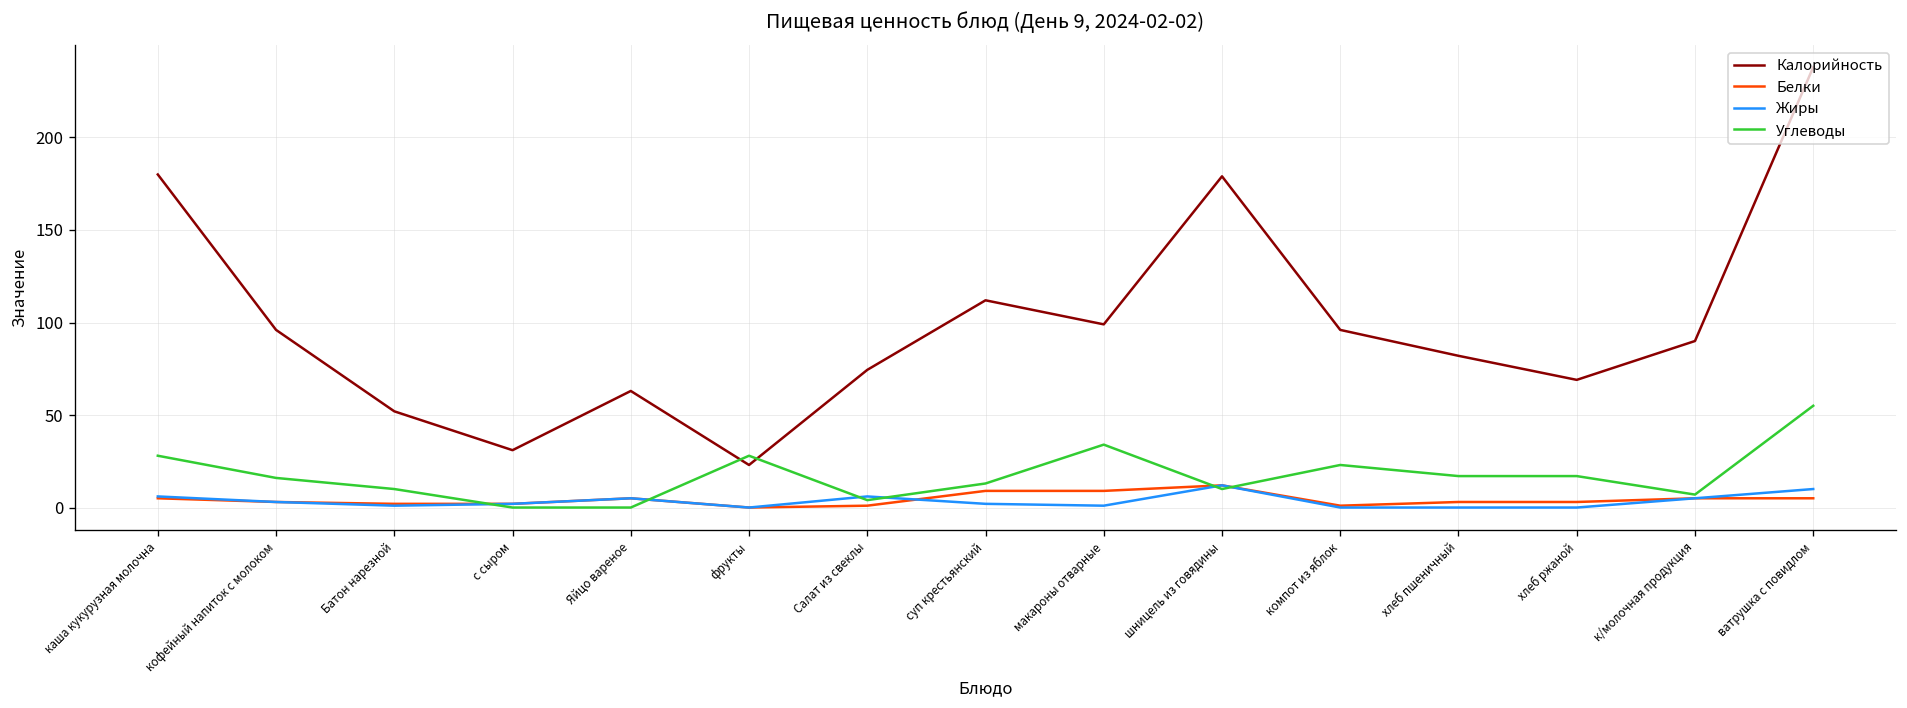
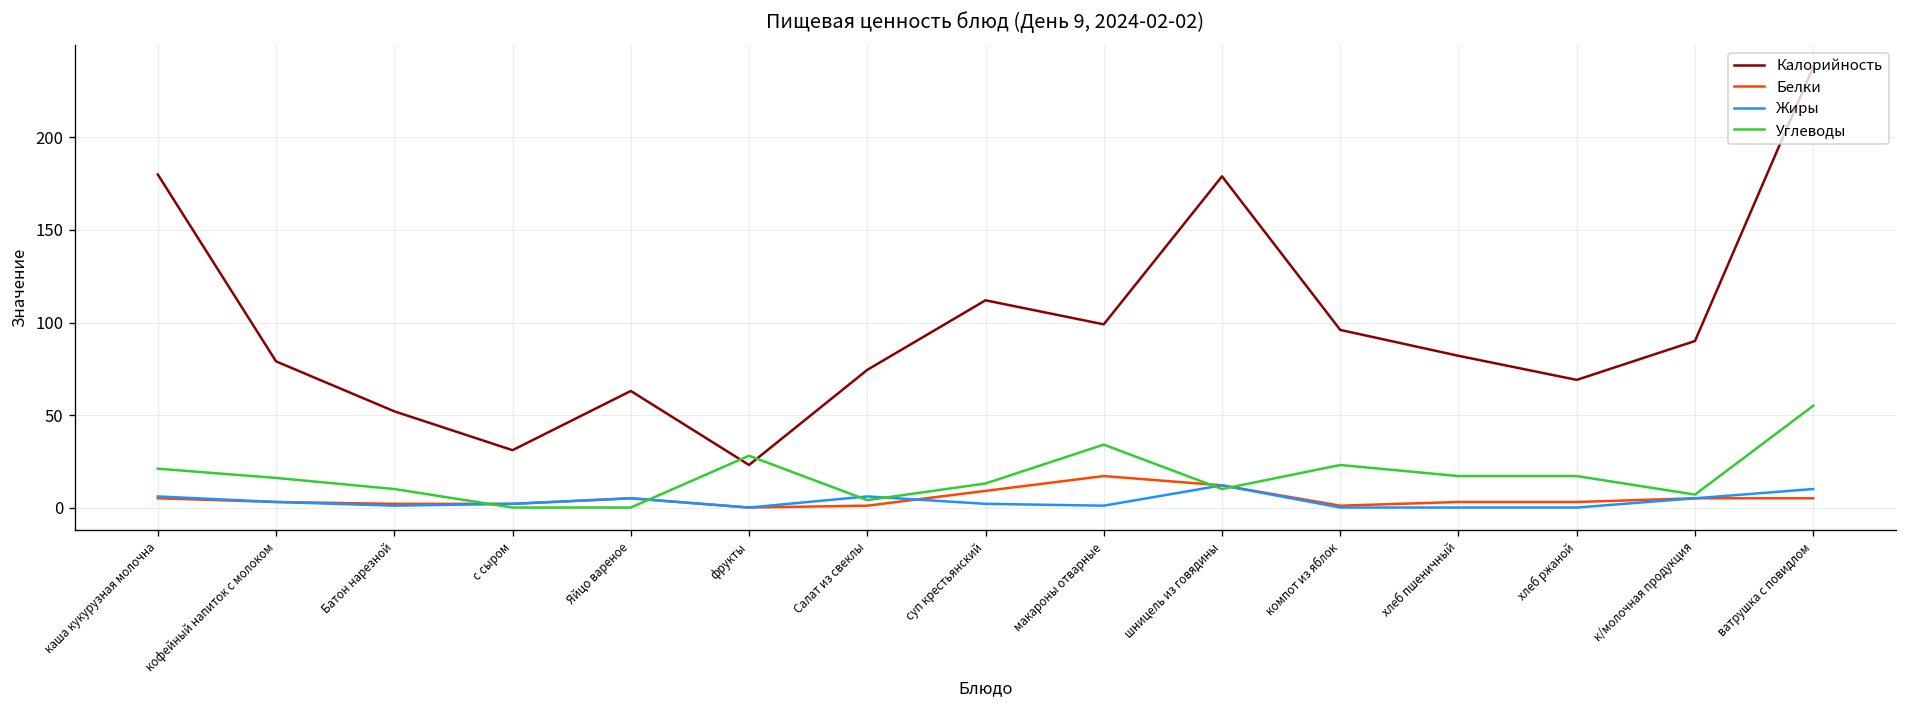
Углеводы, каша кукурузная молочна: 28 -> 21
Калорийность, кофейный напиток с молоком: 96 -> 79
Белки, макароны отварные: 9 -> 17
